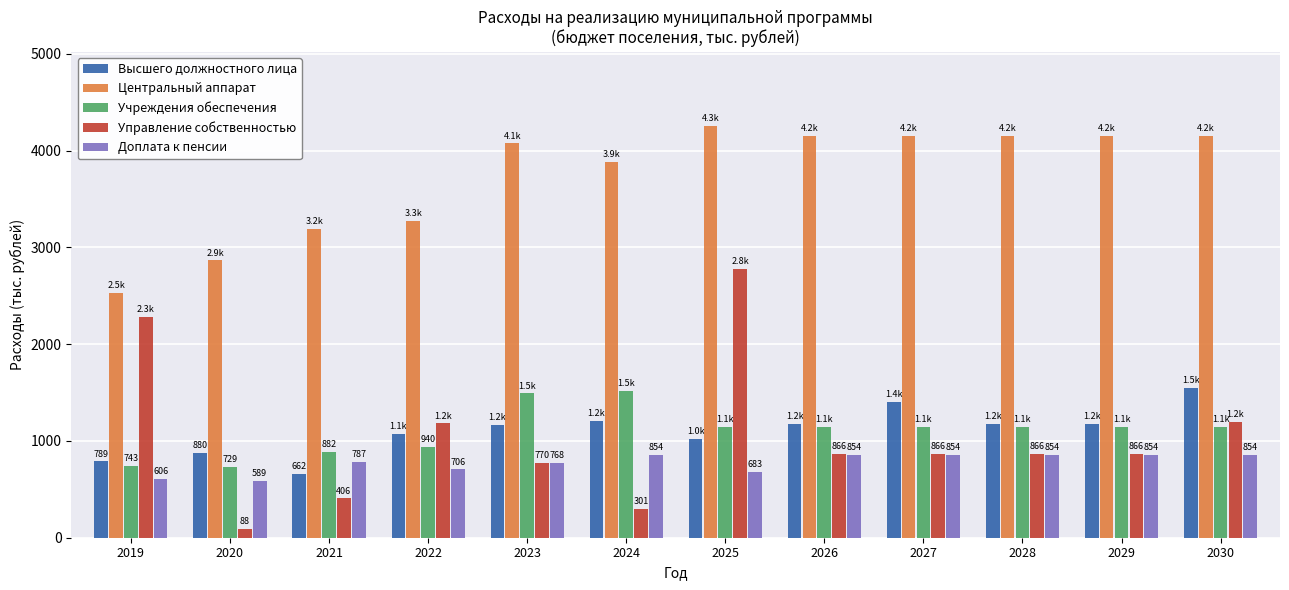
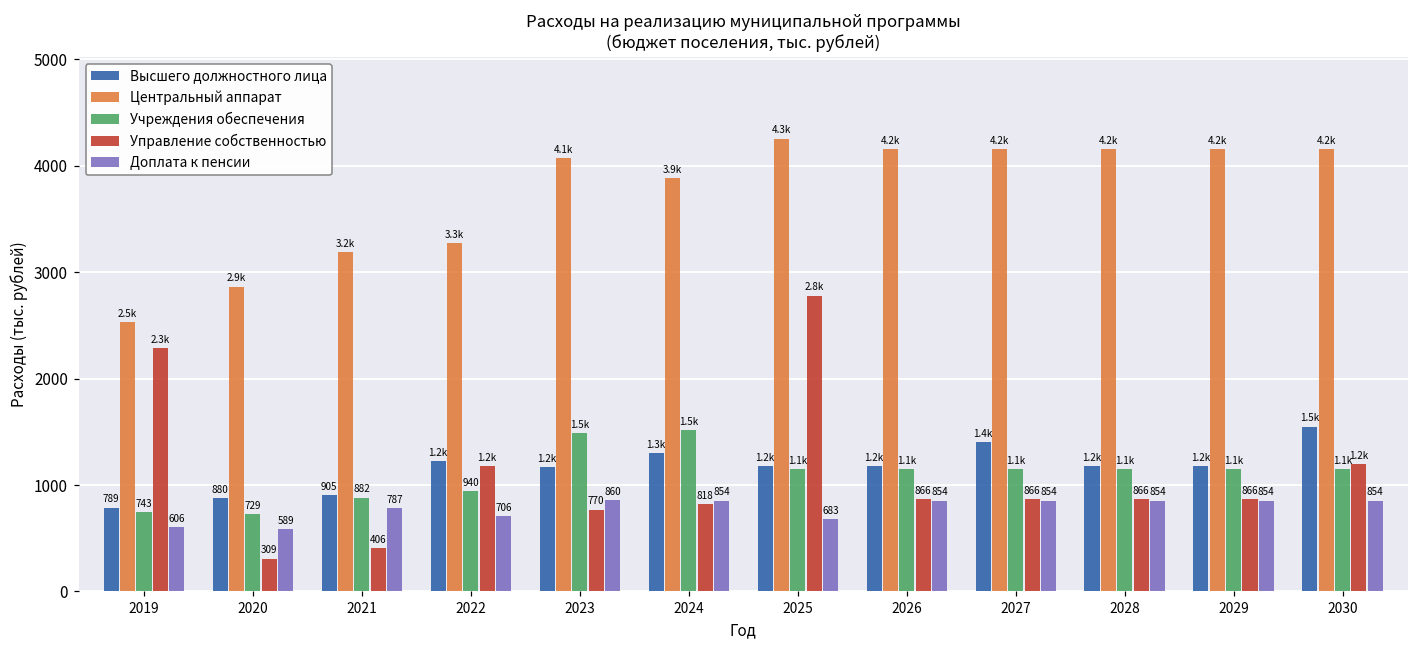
Управление собственностью, 2020: 88 -> 309
Высшего должностного лица, 2021: 662 -> 905
Высшего должностного лица, 2022: 1.1k -> 1.2k
Доплата к пенсии, 2023: 768 -> 860
Высшего должностного лица, 2024: 1.2k -> 1.3k
Управление собственностью, 2024: 301 -> 818
Высшего должностного лица, 2025: 1.0k -> 1.2k
